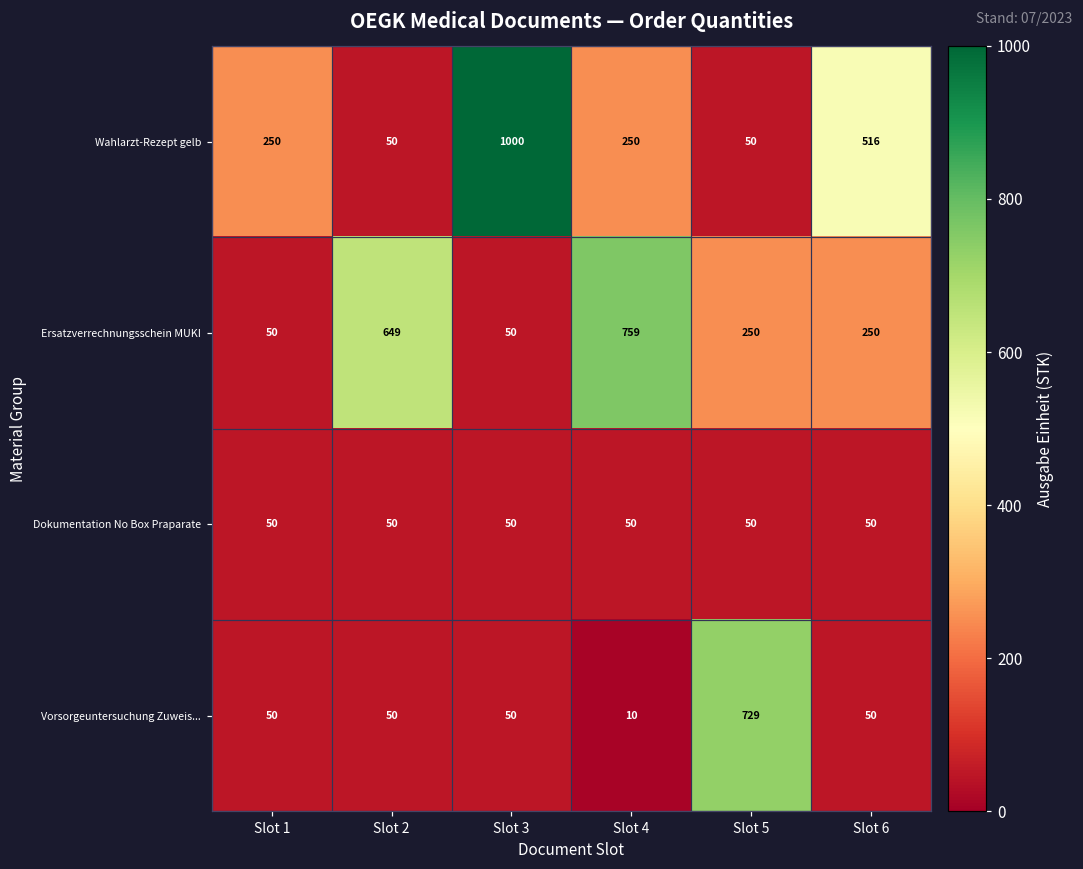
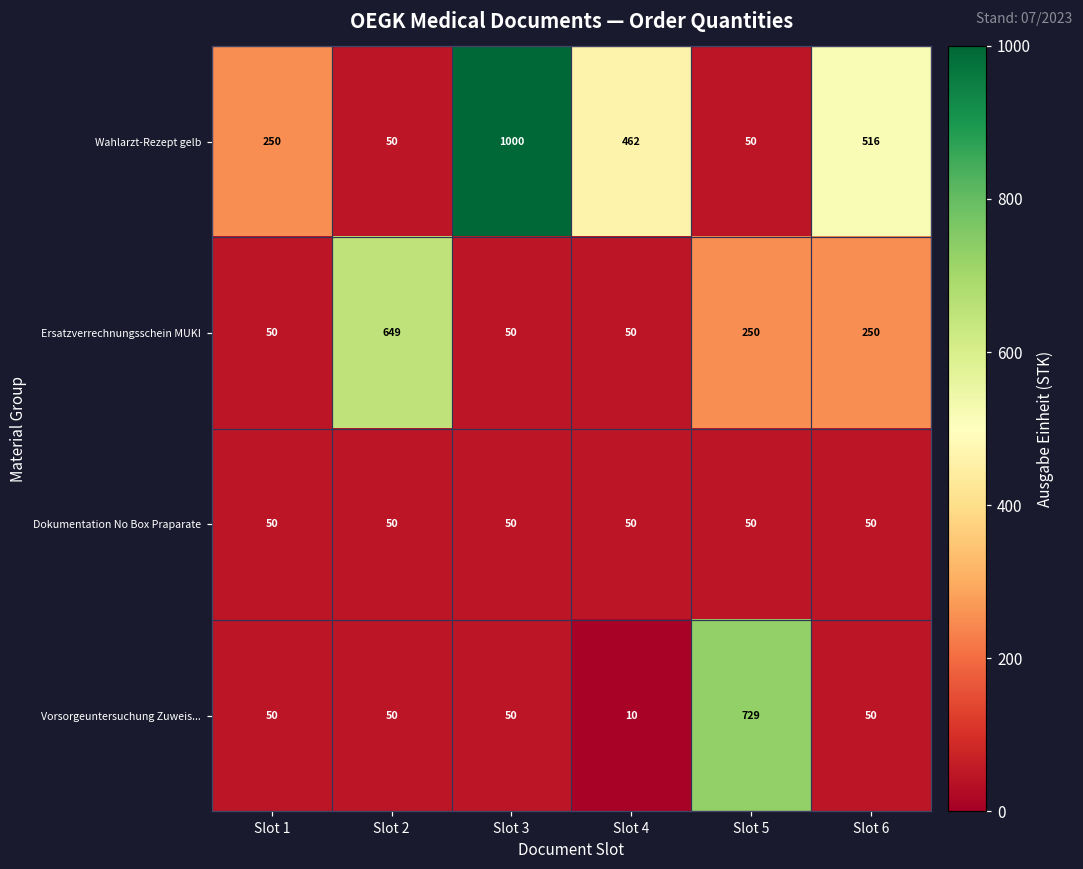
Wahlarzt-Rezept gelb, Slot 4: 250 -> 462
Ersatzverrechnungsschein MUKI, Slot 4: 759 -> 50
